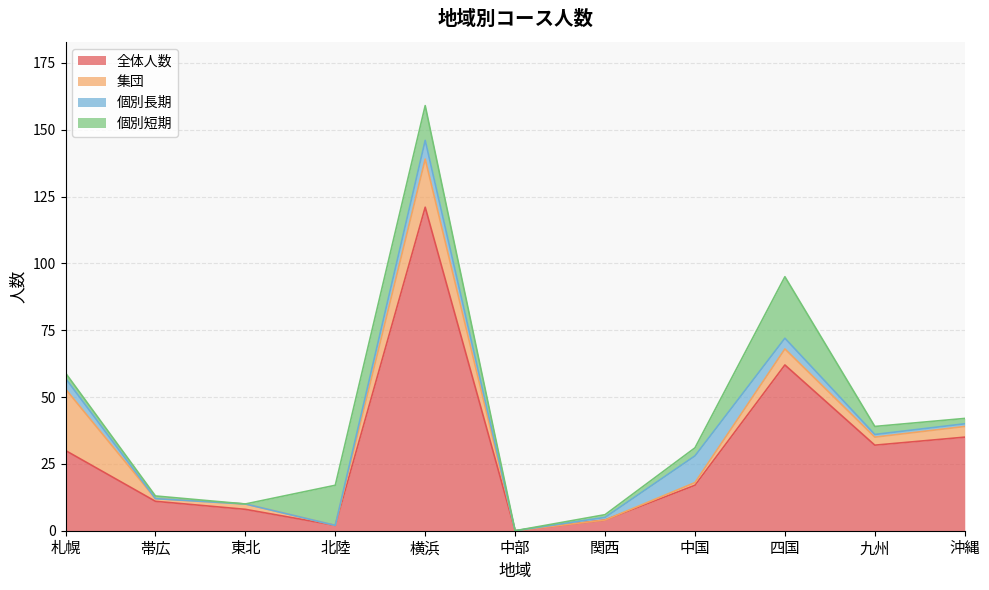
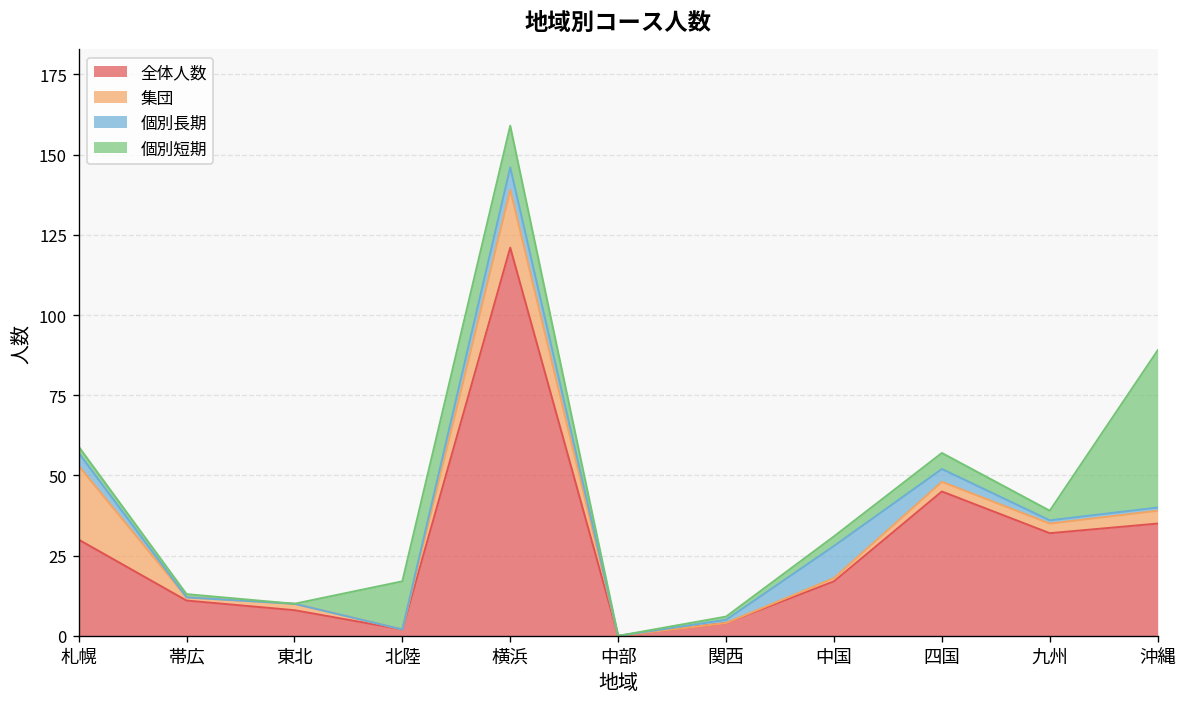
全体人数, 四国: 62 -> 45
集団, 四国: 6 -> 3
個別短期, 四国: 23 -> 5
個別短期, 沖縄: 2 -> 49
